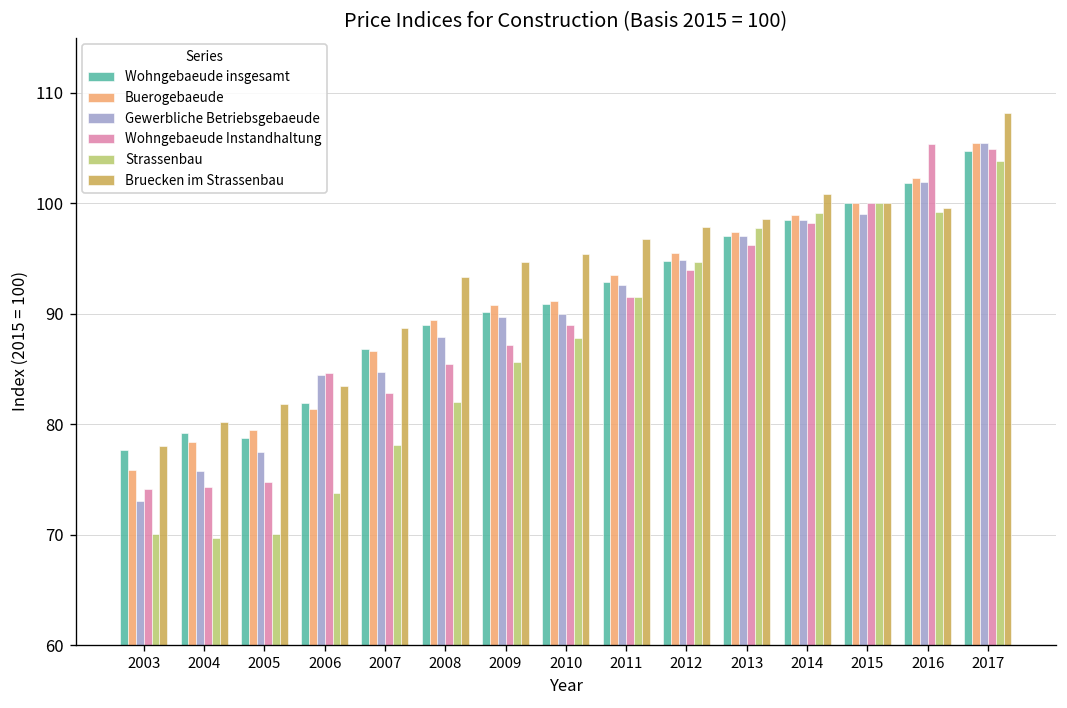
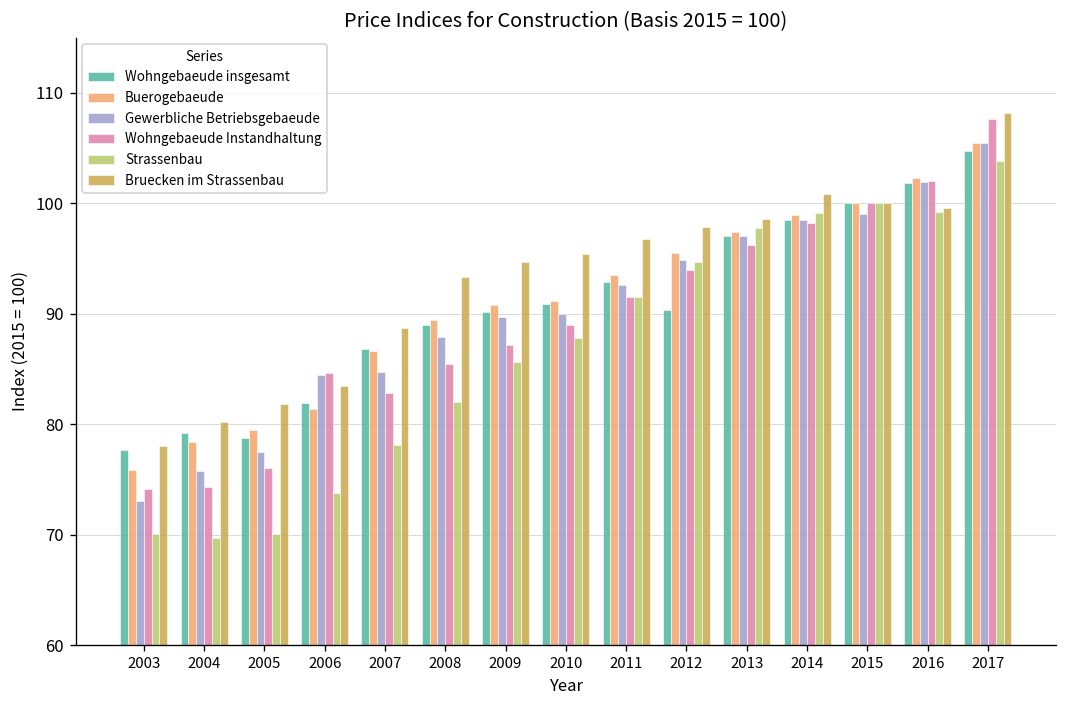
Wohngebaeude Instandhaltung, 2005: 75 -> 76
Wohngebaeude insgesamt, 2012: 95 -> 90
Wohngebaeude Instandhaltung, 2016: 105 -> 102
Wohngebaeude Instandhaltung, 2017: 105 -> 108
